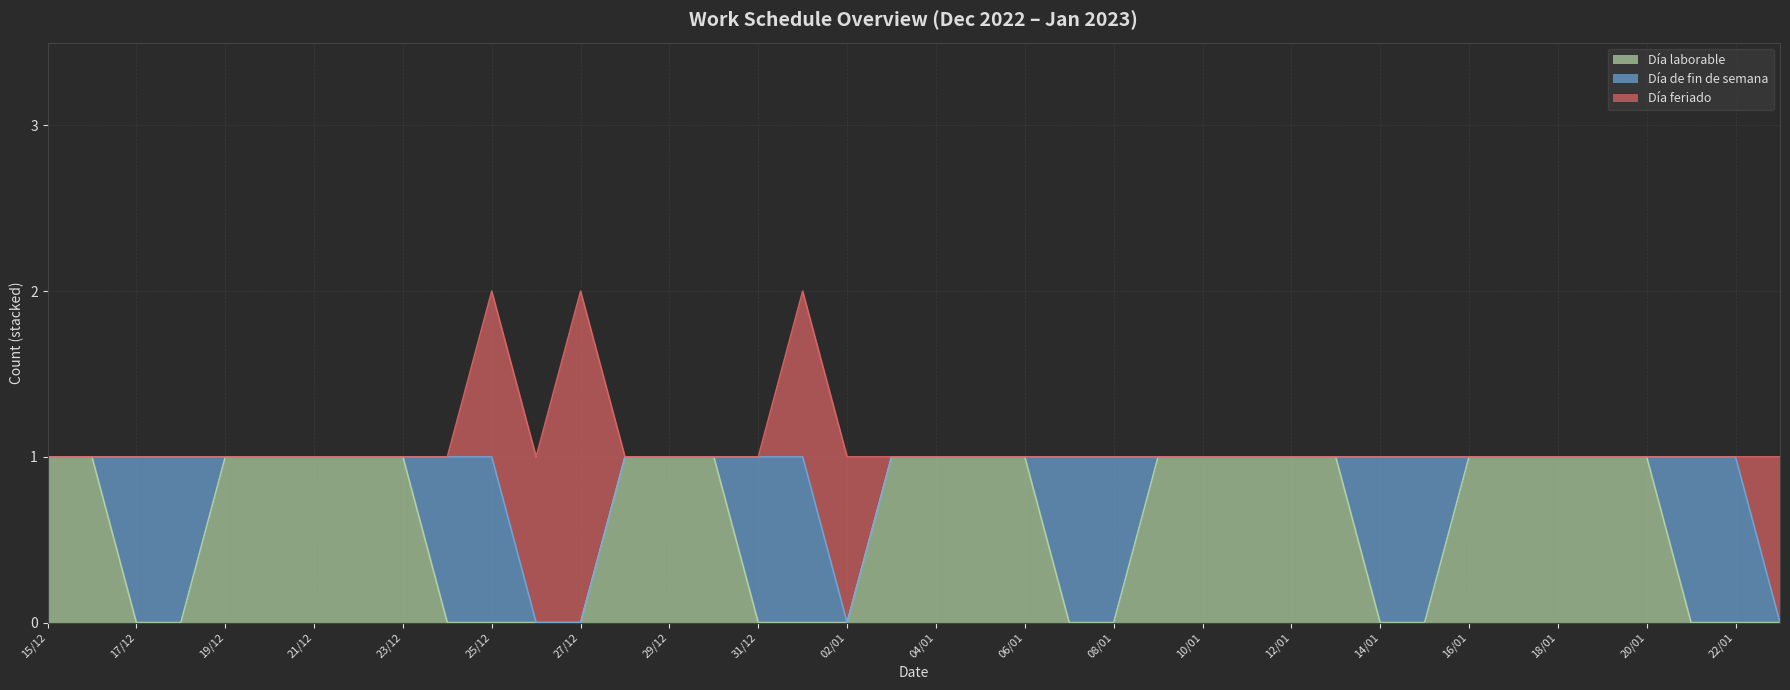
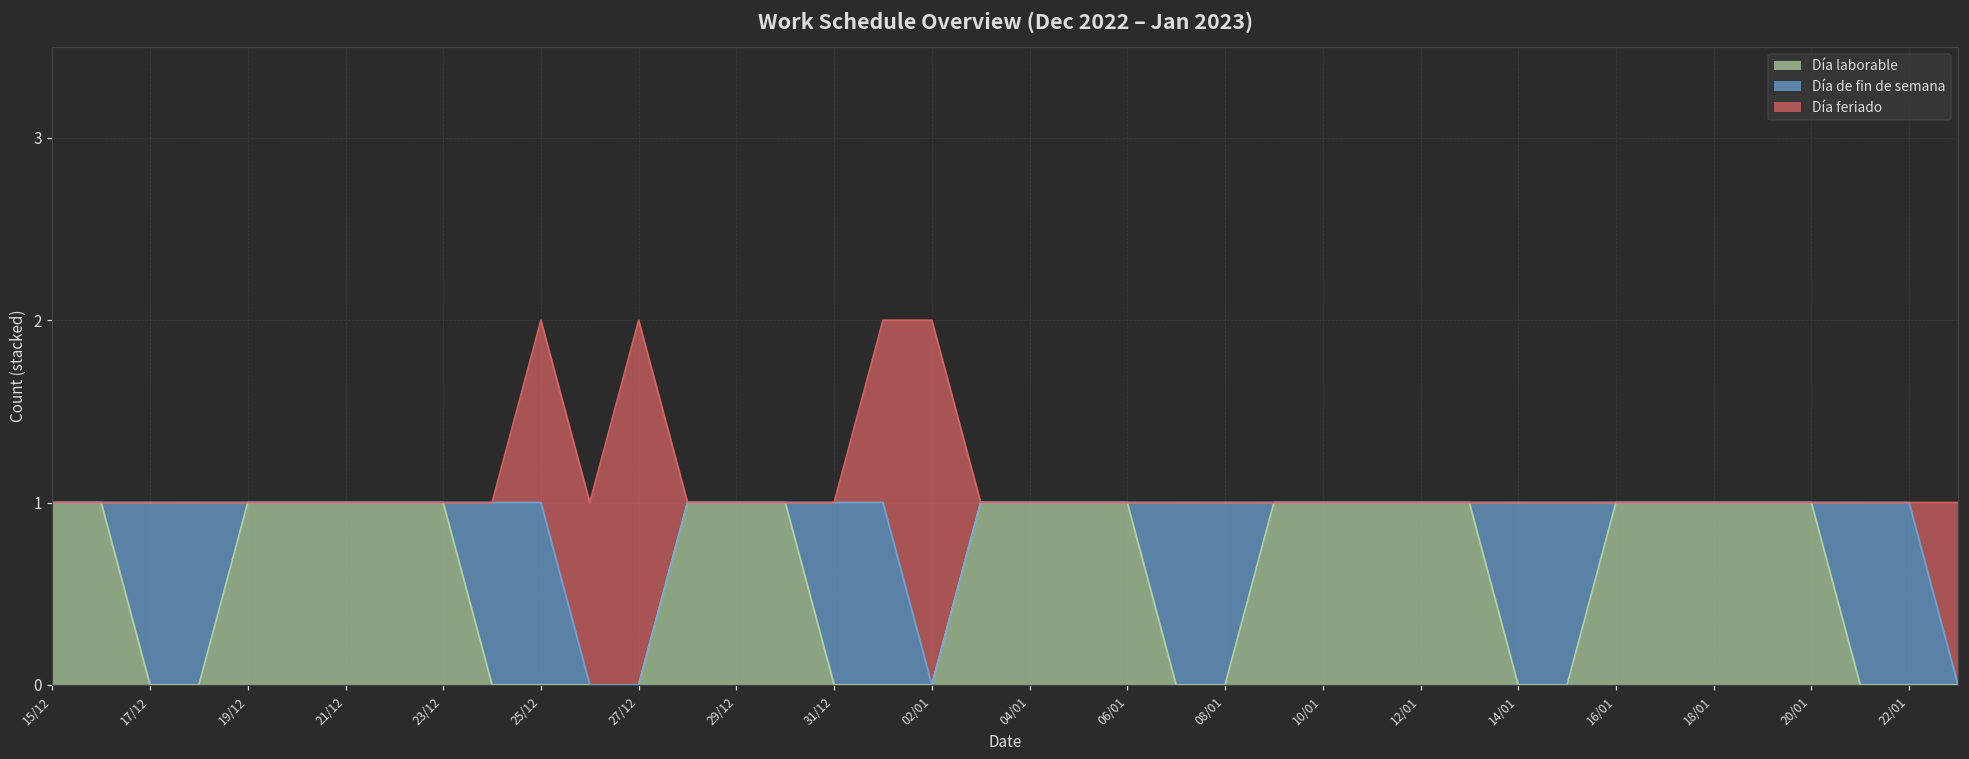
Día feriado, 02/01: 1 -> 2
